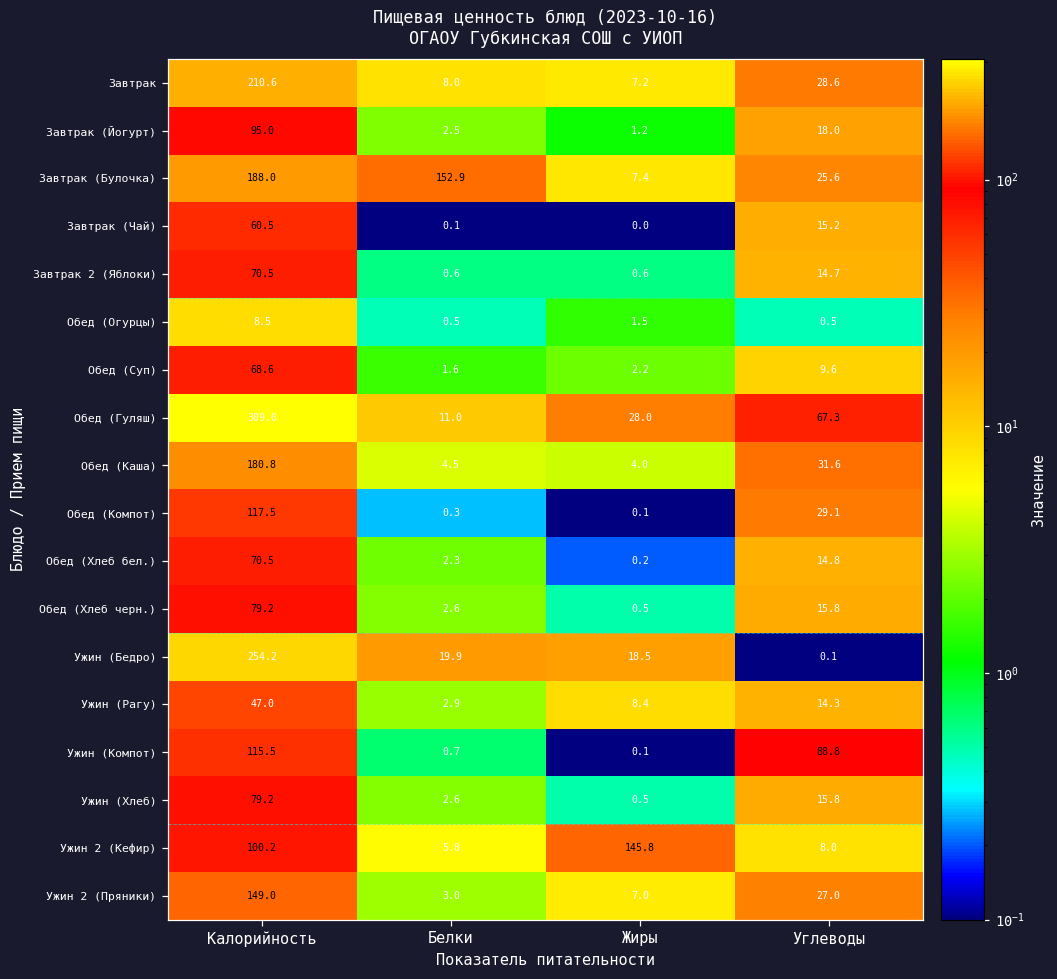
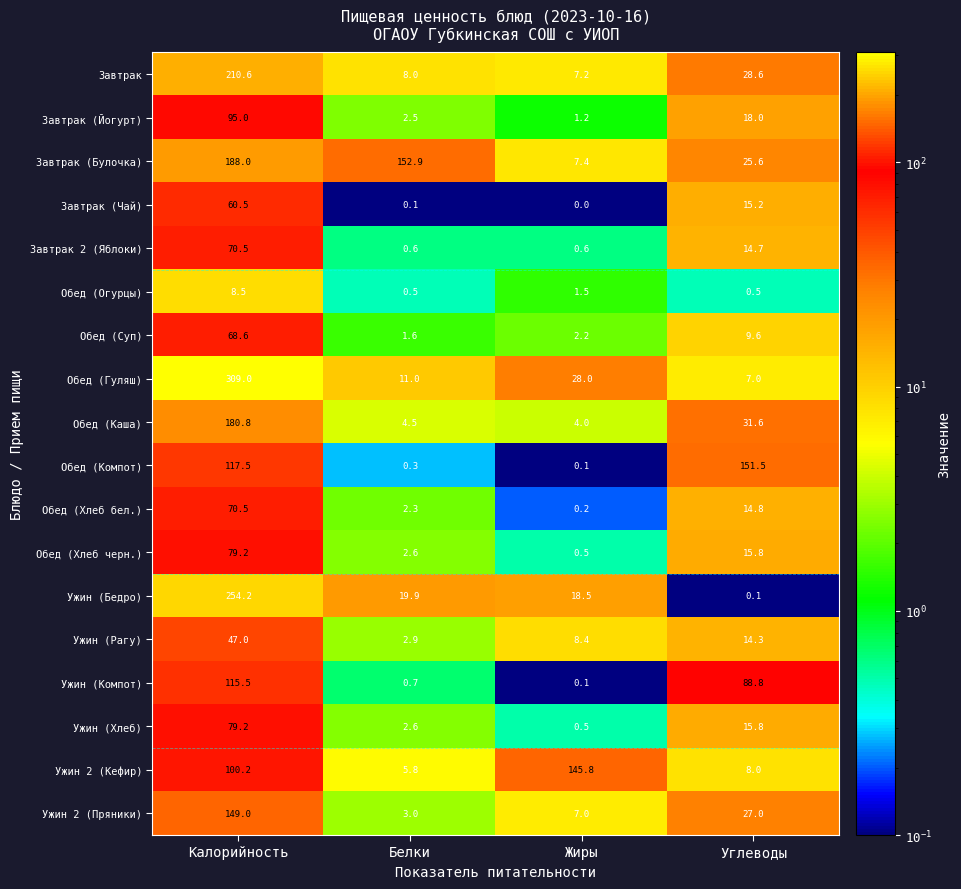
Обед (Гуляш), Углеводы: 67.3 -> 7.0
Обед (Компот), Углеводы: 29.1 -> 151.5
